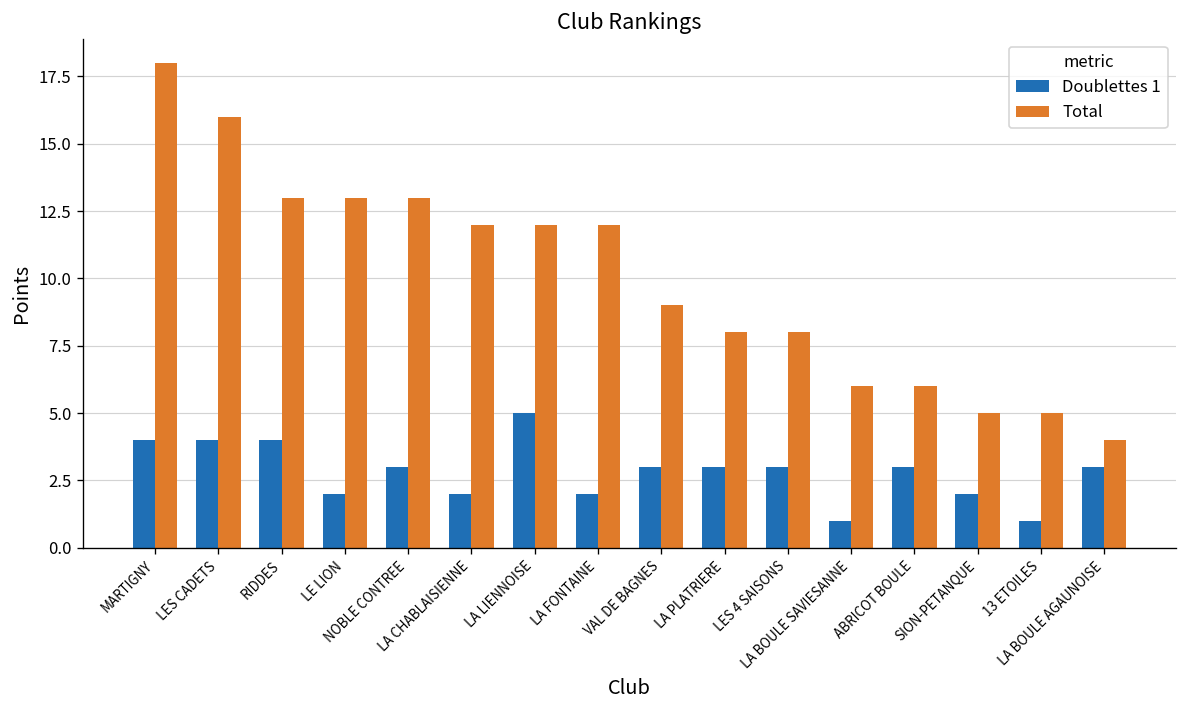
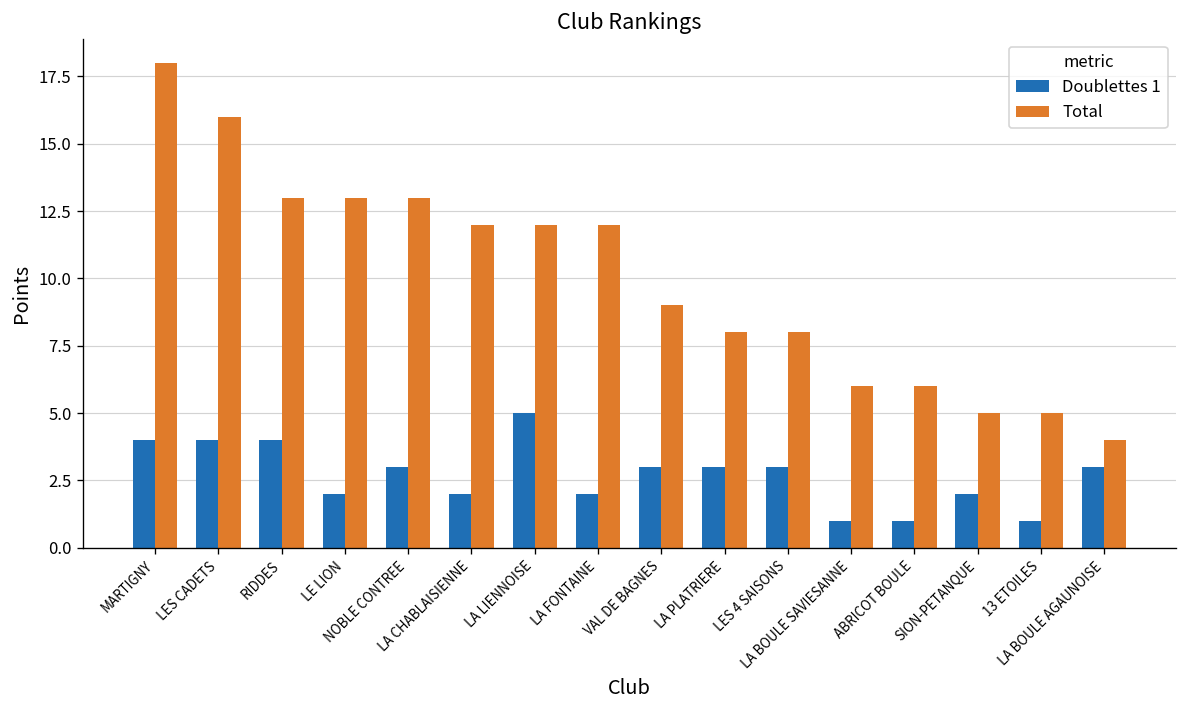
Doublettes 1, ABRICOT BOULE: 3 -> 1
